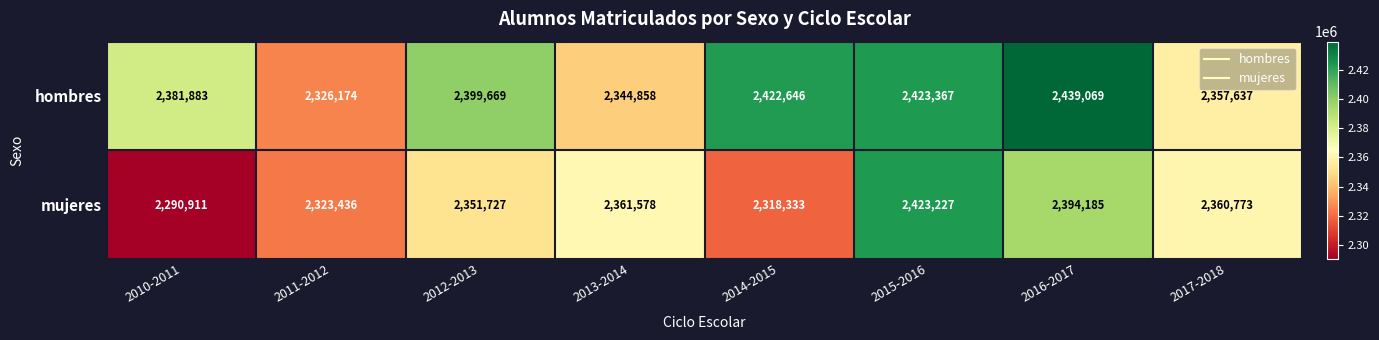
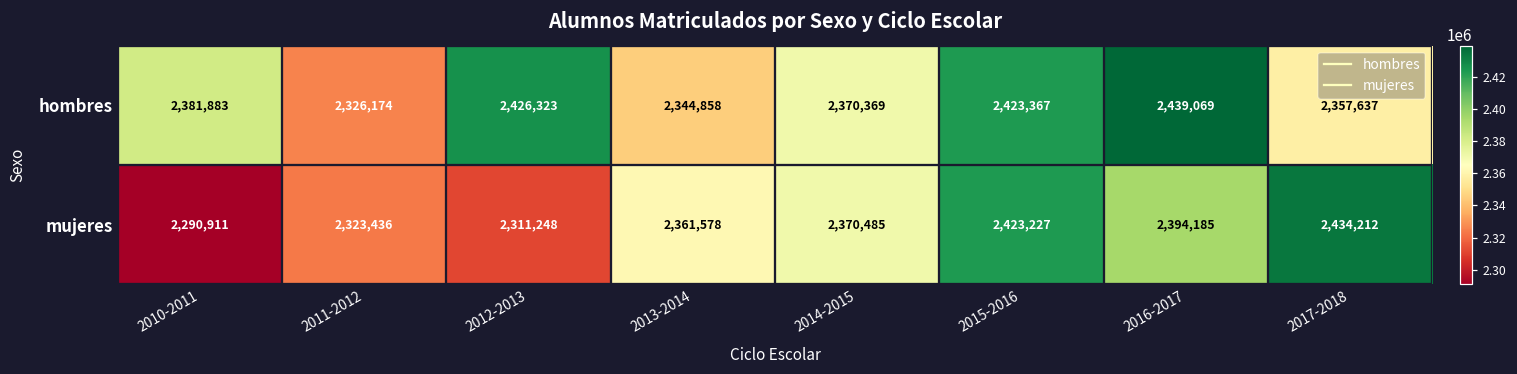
hombres, 2012-2013: 2,399,669 -> 2,426,323
hombres, 2014-2015: 2,422,646 -> 2,370,369
mujeres, 2012-2013: 2,351,727 -> 2,311,248
mujeres, 2014-2015: 2,318,333 -> 2,370,485
mujeres, 2017-2018: 2,360,773 -> 2,434,212
